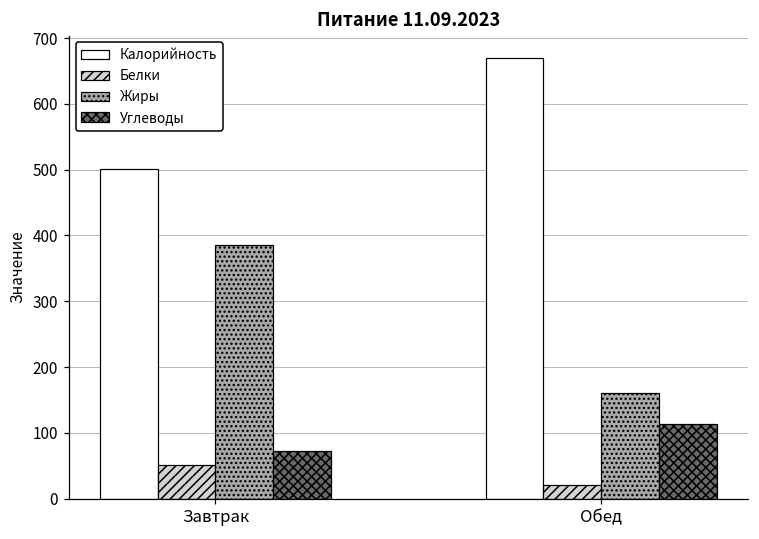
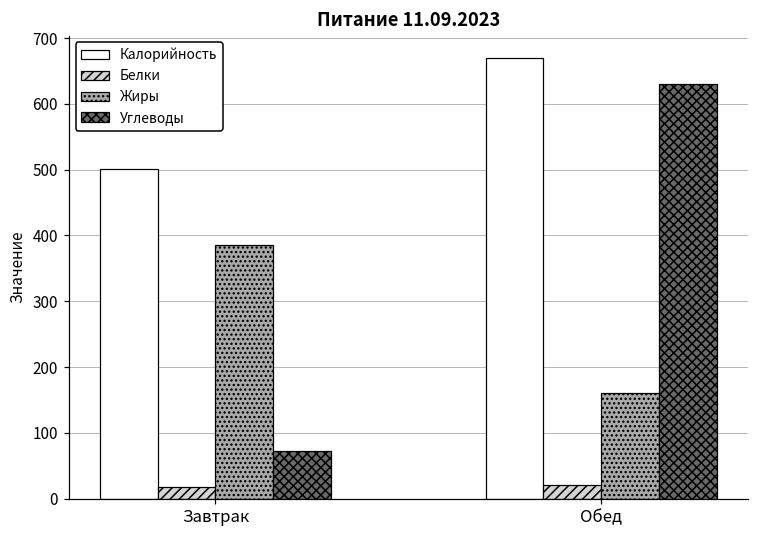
Белки, Завтрак: 50 -> 20
Углеводы, Обед: 110 -> 630
